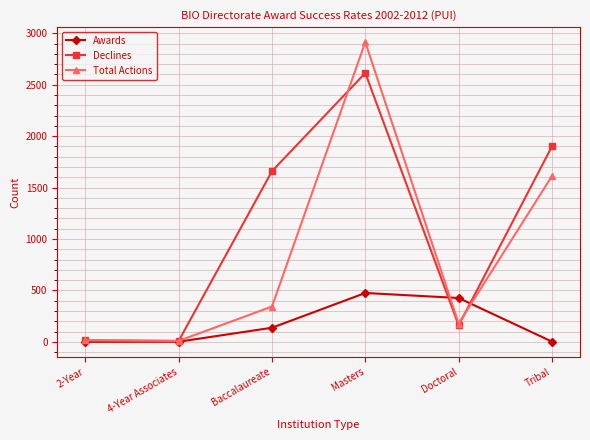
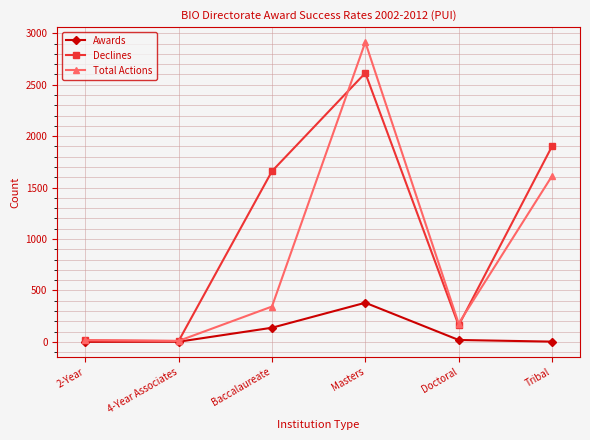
Awards, Masters: 480 -> 380
Awards, Doctoral: 430 -> 20
